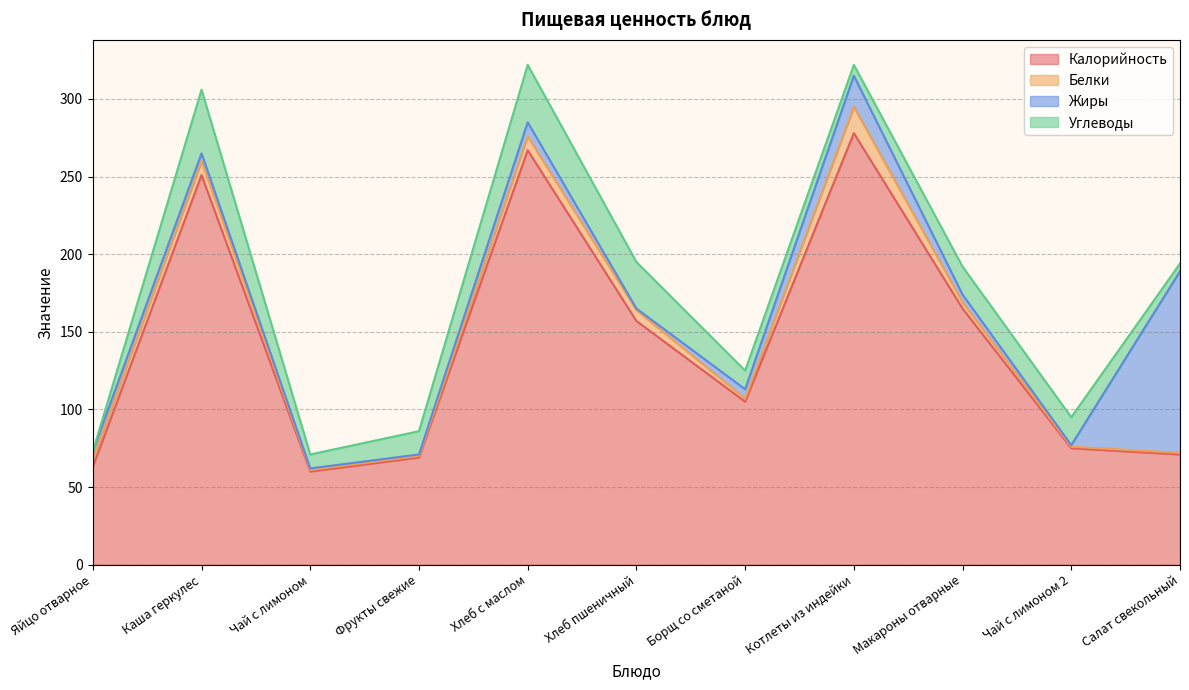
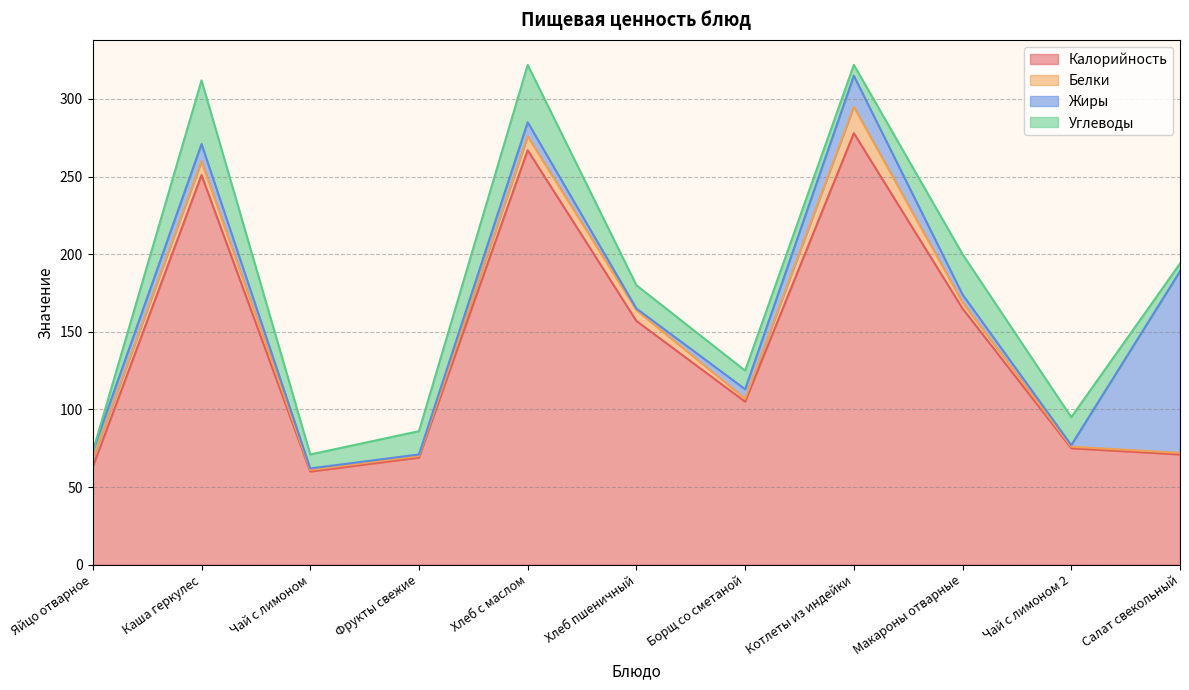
Жиры, Каша геркулес: 5 -> 11
Углеводы, Хлеб пшеничный: 30 -> 15
Углеводы, Макароны отварные: 18 -> 26
